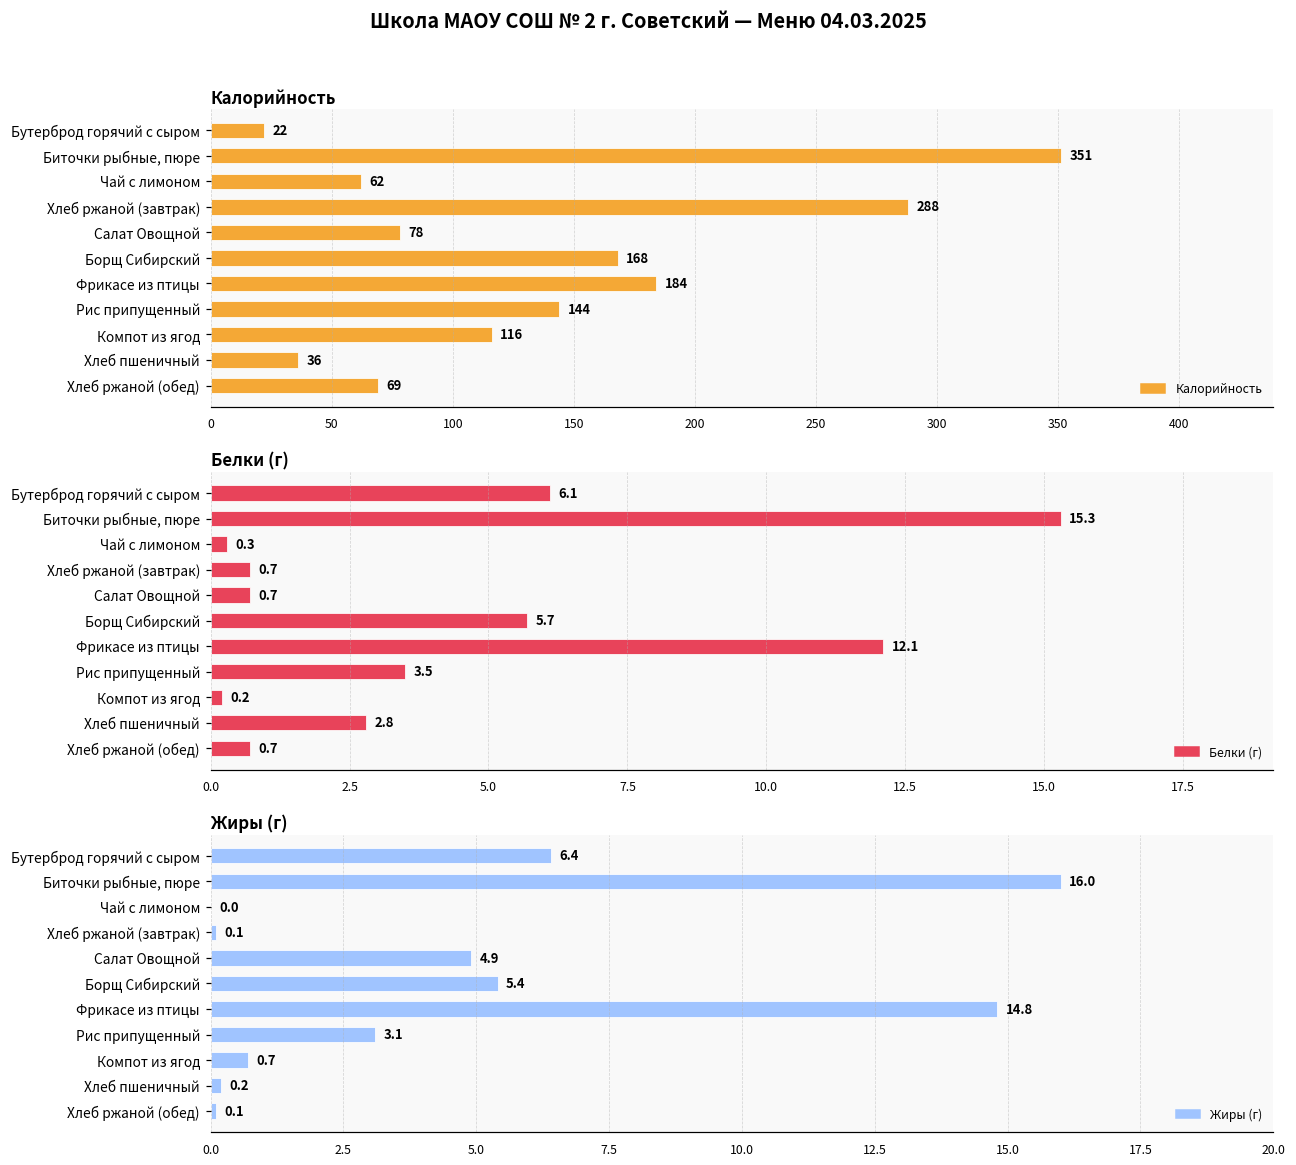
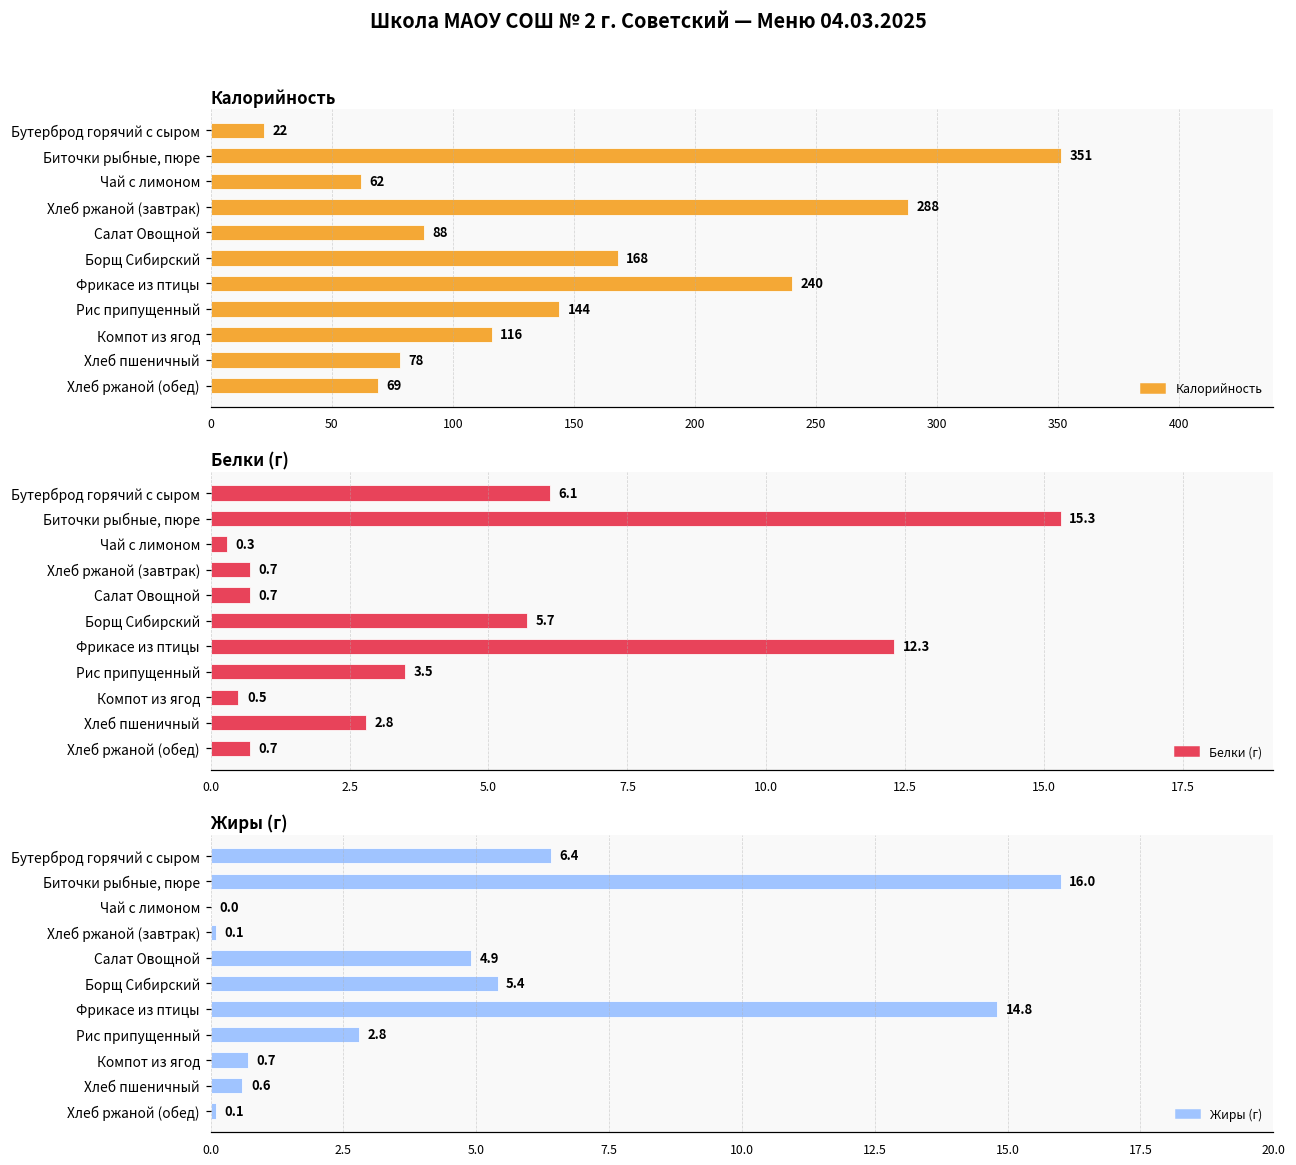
Калорийность, Салат Овощной: 78 -> 88
Калорийность, Фрикасе из птицы: 184 -> 240
Калорийность, Хлеб пшеничный: 36 -> 78
Белки (г), Фрикасе из птицы: 12.1 -> 12.3
Белки (г), Компот из ягод: 0.2 -> 0.5
Жиры (г), Рис припущенный: 3.1 -> 2.8
Жиры (г), Хлеб пшеничный: 0.2 -> 0.6
